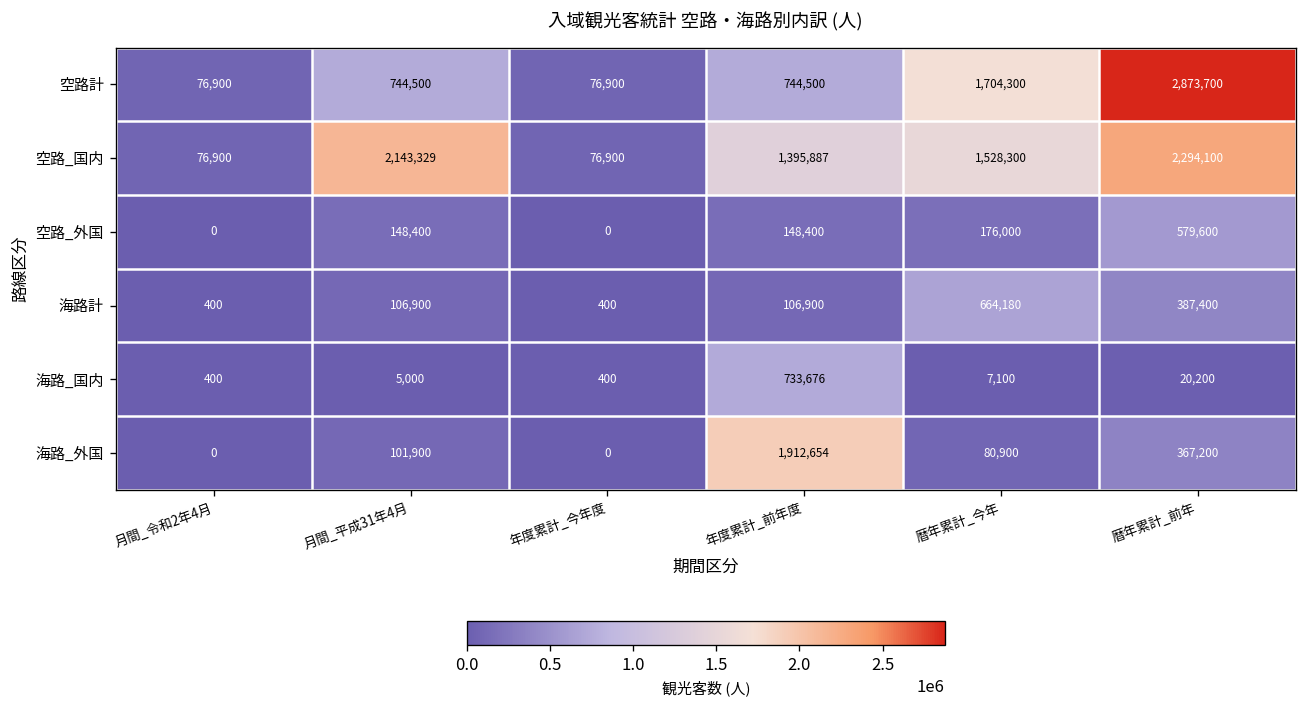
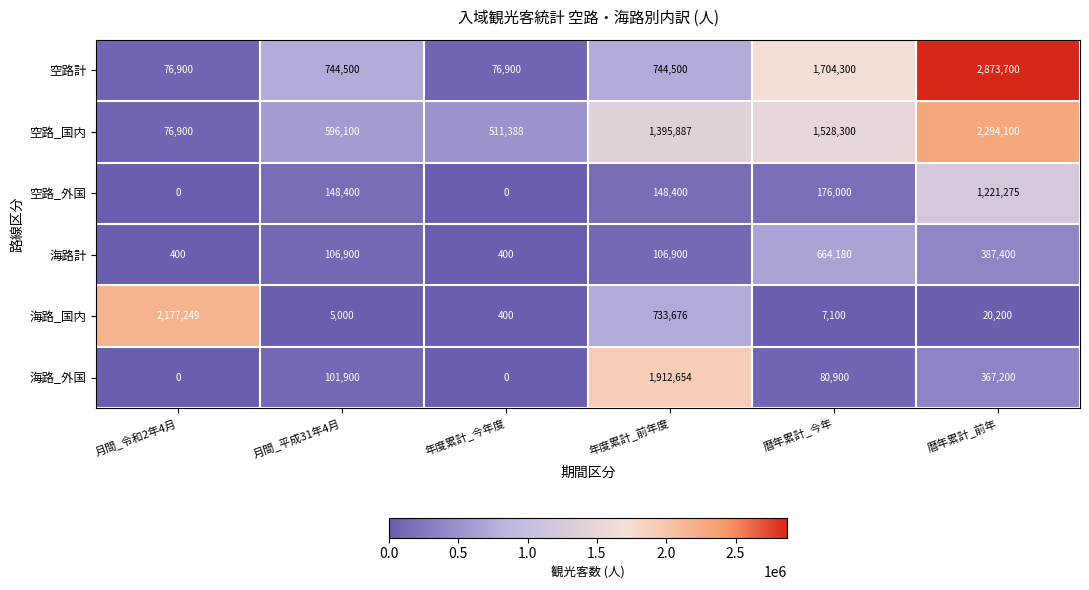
空路_国内, 月間_平成31年4月: 2,143,329 -> 596,100
空路_国内, 年度累計_今年度: 76,900 -> 511,388
空路_外国, 暦年累計_前年: 579,600 -> 1,221,275
海路_国内, 月間_令和2年4月: 400 -> 2,177,249
